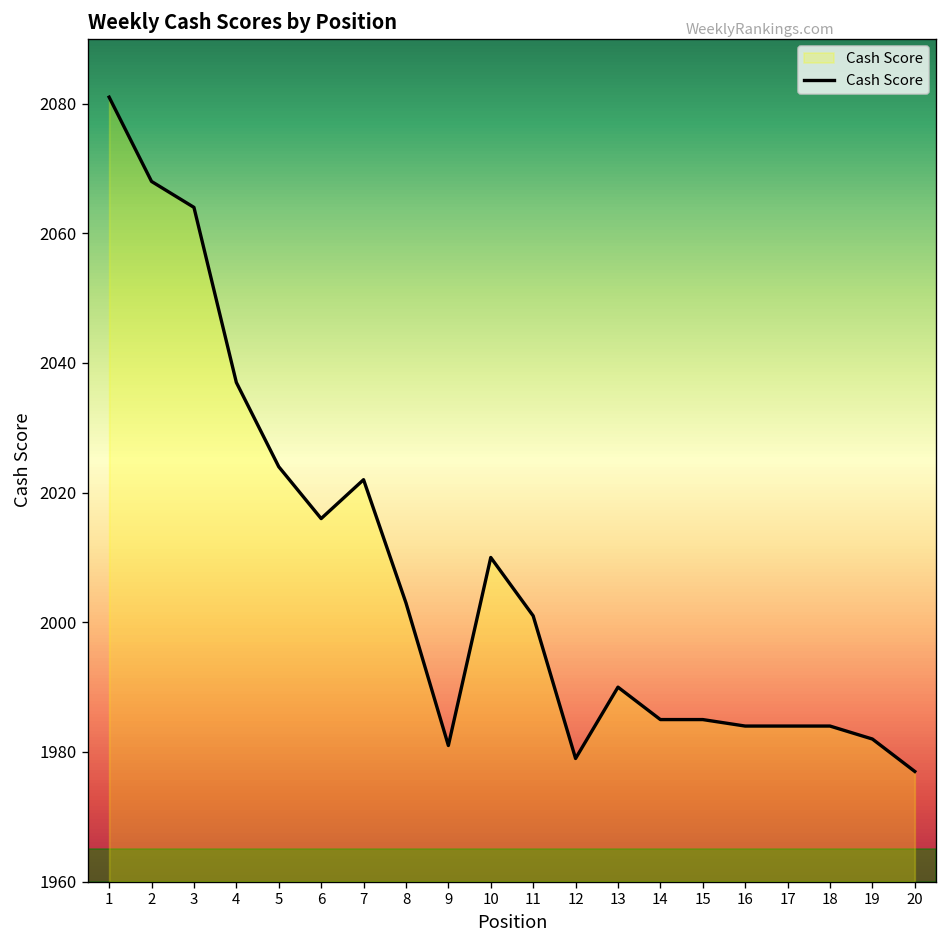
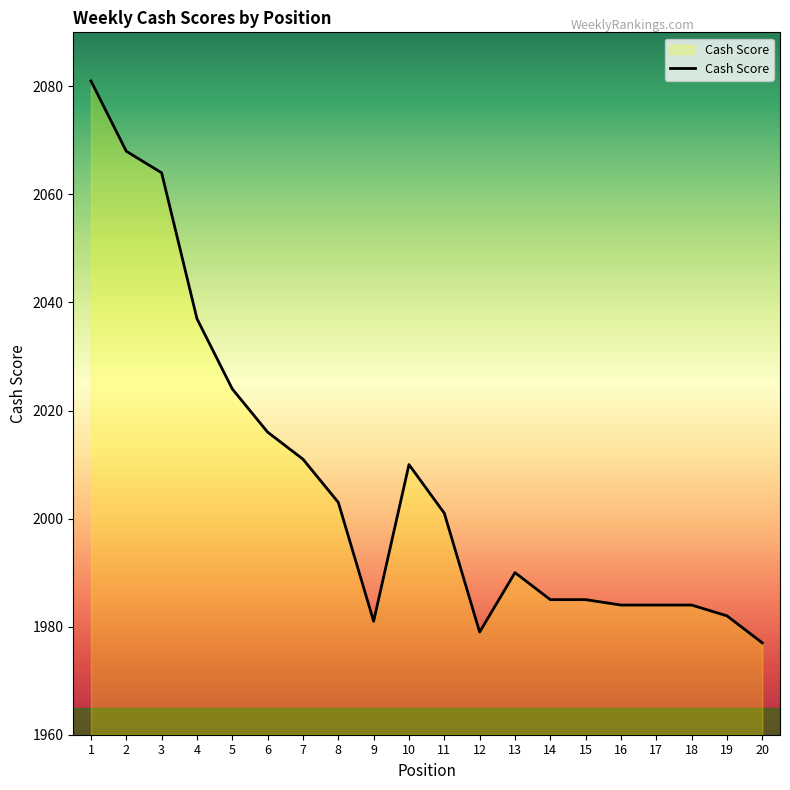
7: 2022 -> 2011
